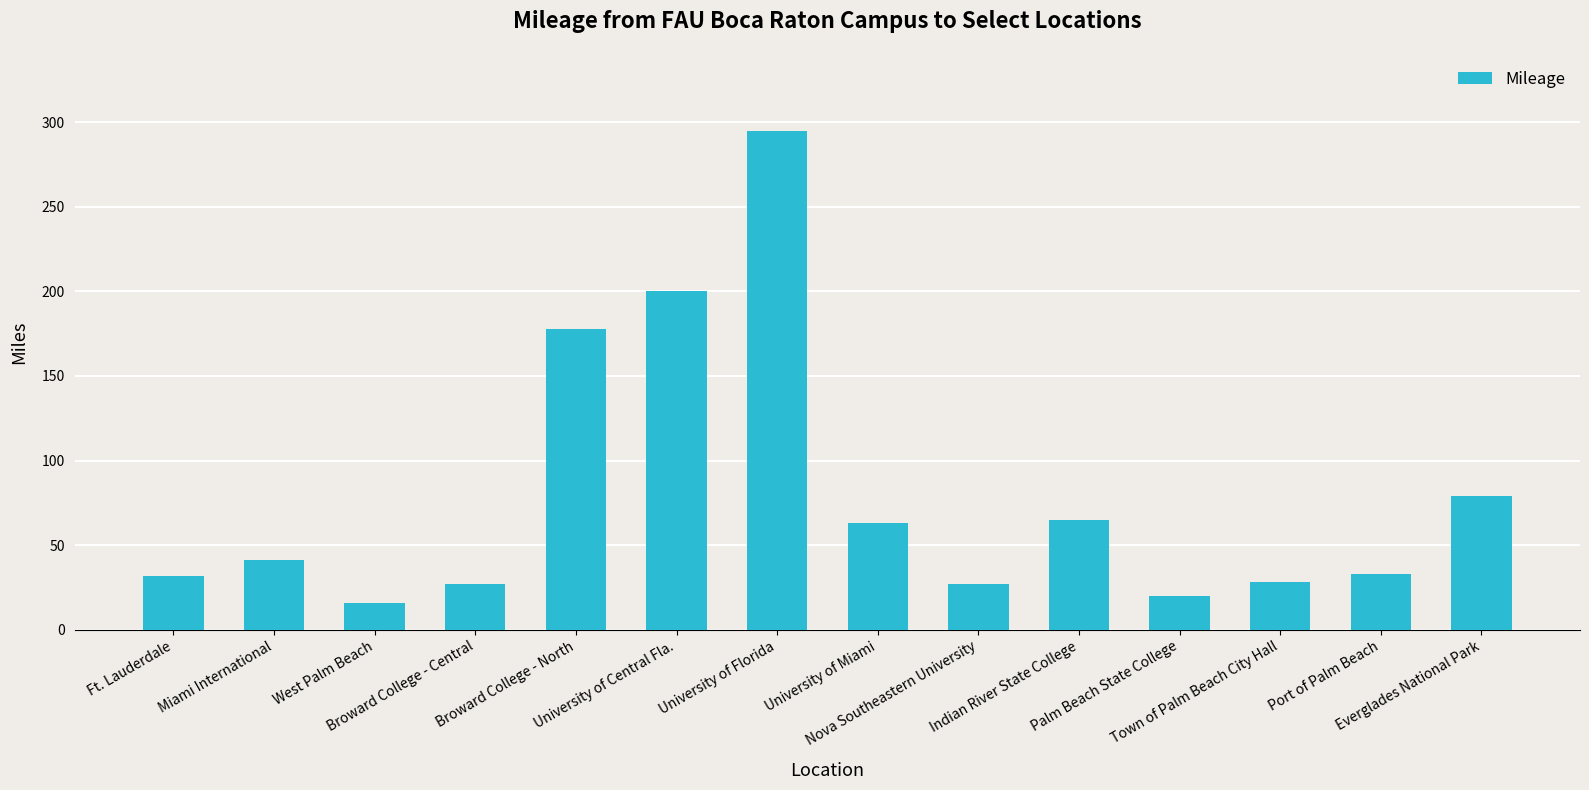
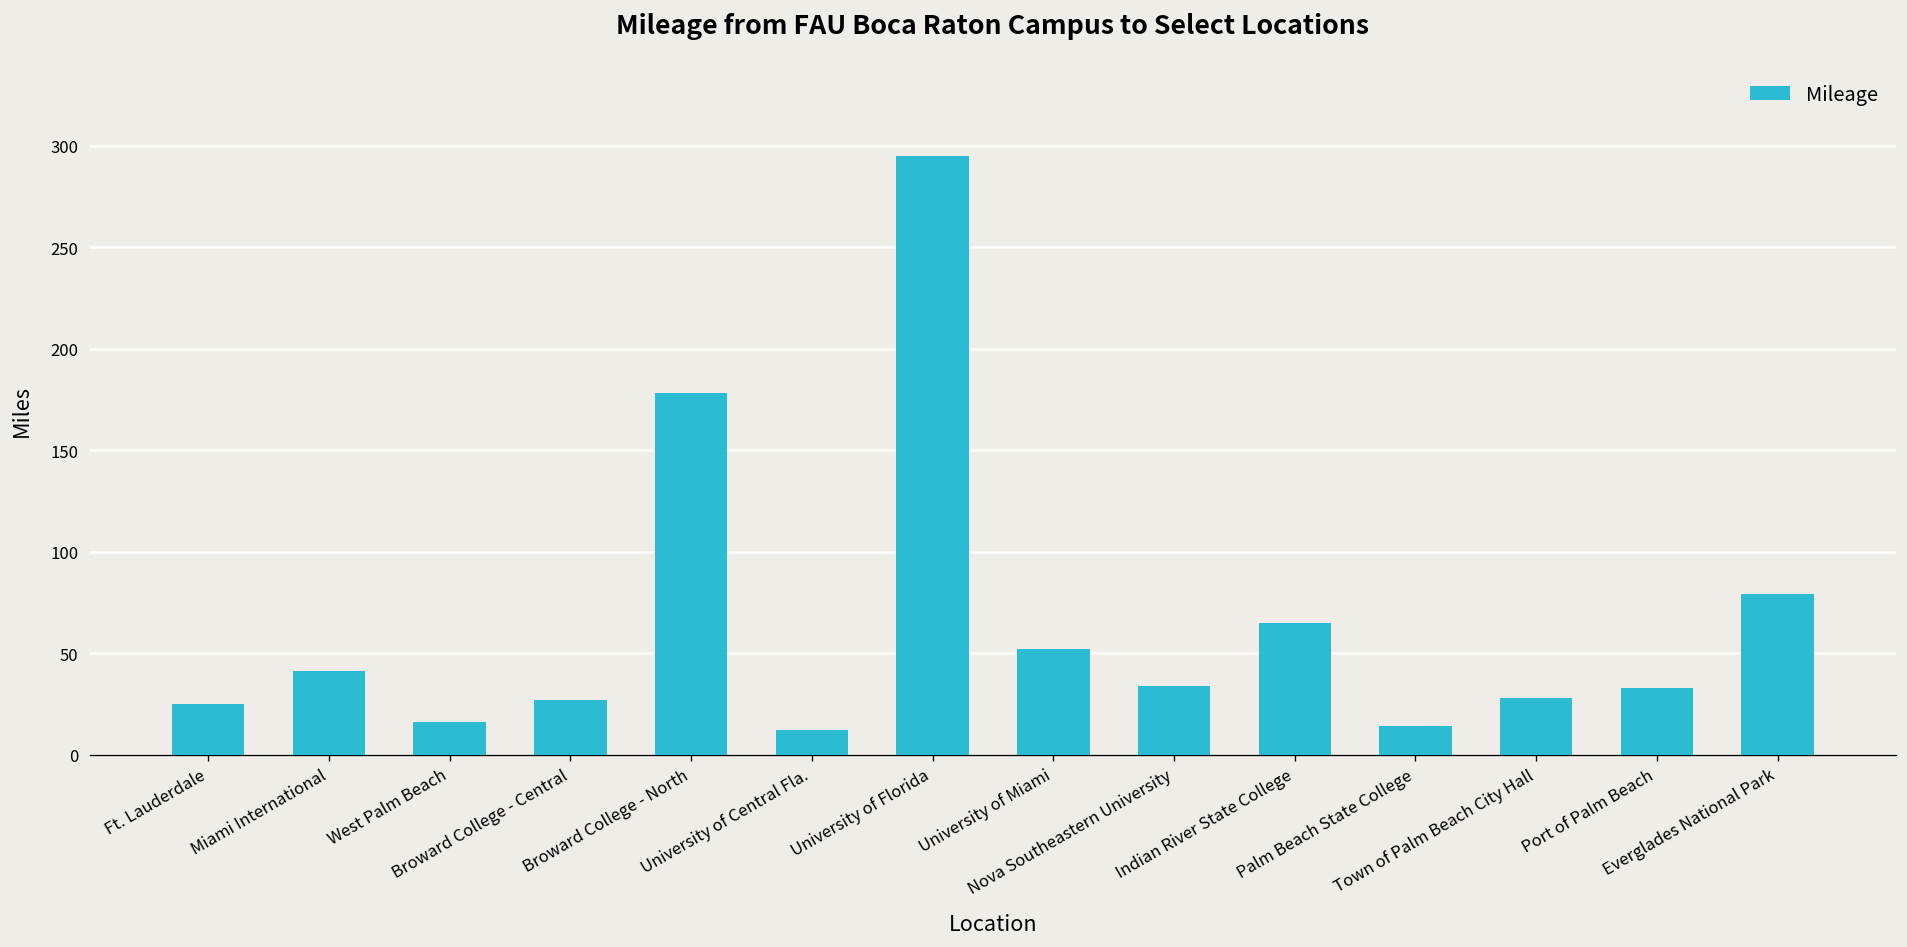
Ft. Lauderdale: 32 -> 25
University of Central Fla.: 200 -> 12
University of Miami: 63 -> 52
Nova Southeastern University: 27 -> 34
Palm Beach State College: 20 -> 14
